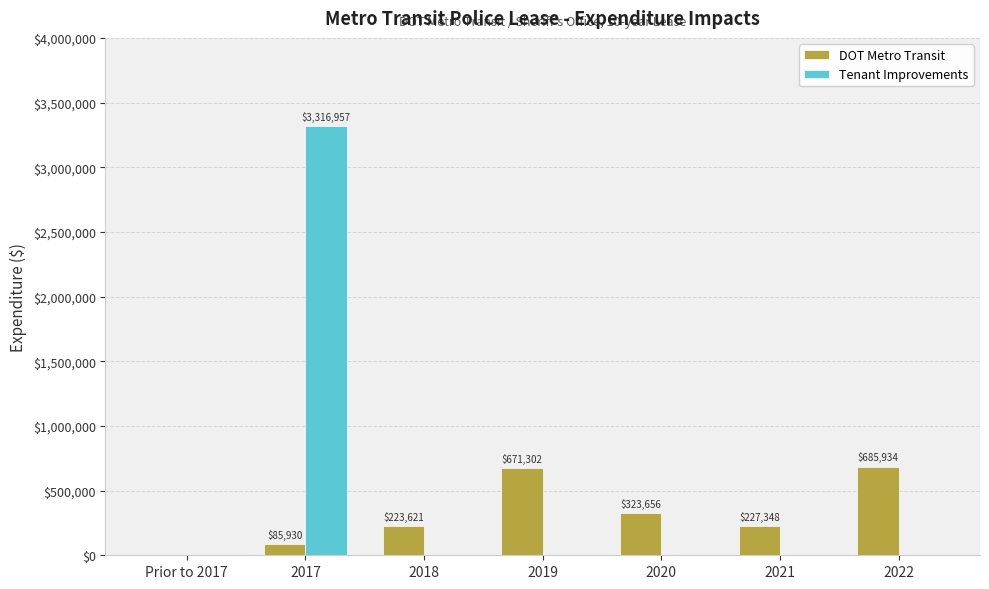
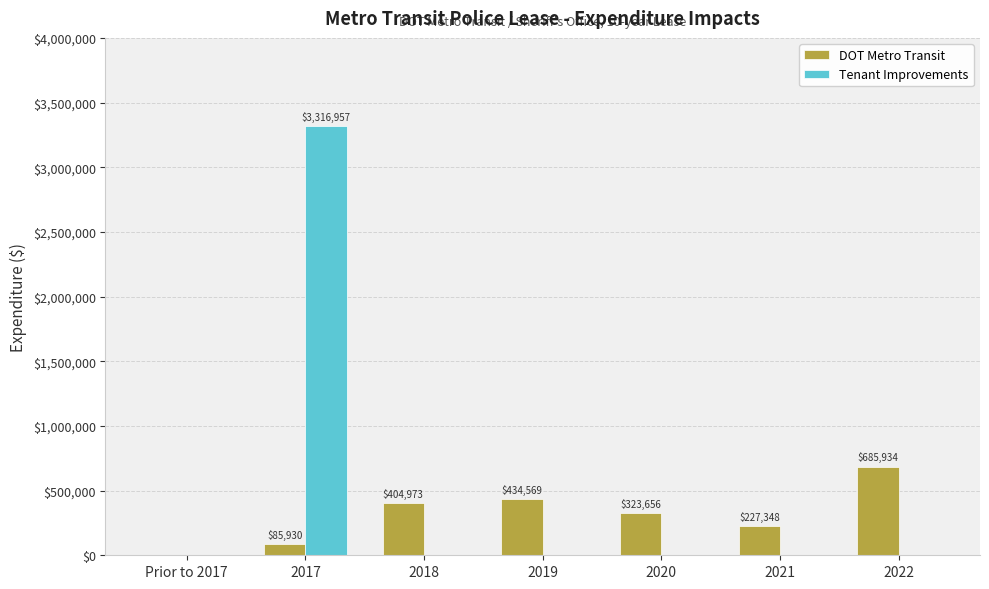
DOT Metro Transit, 2018: $223,621 -> $404,973
DOT Metro Transit, 2019: $671,302 -> $434,569
